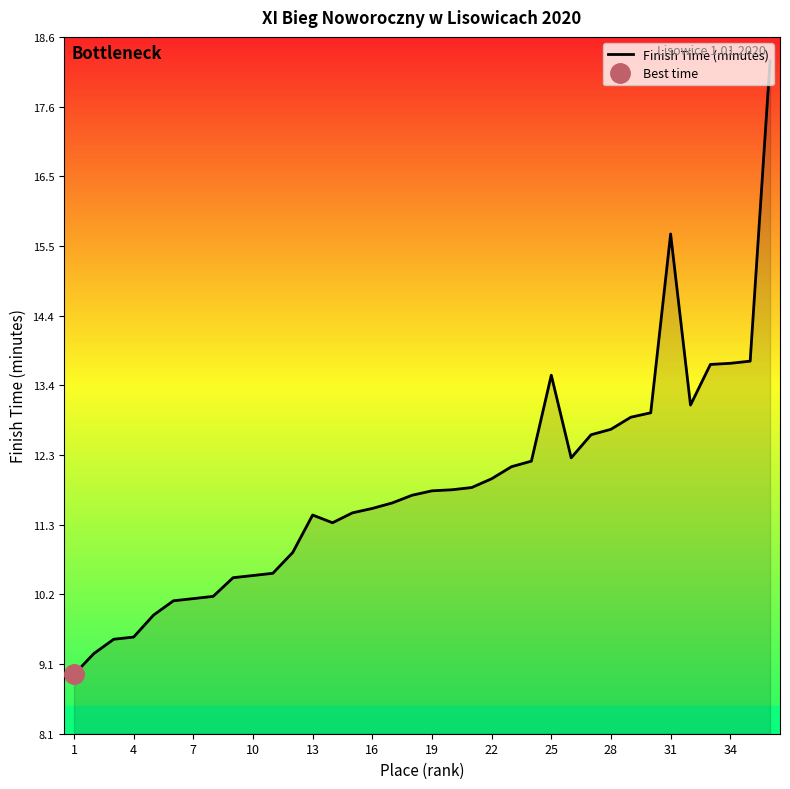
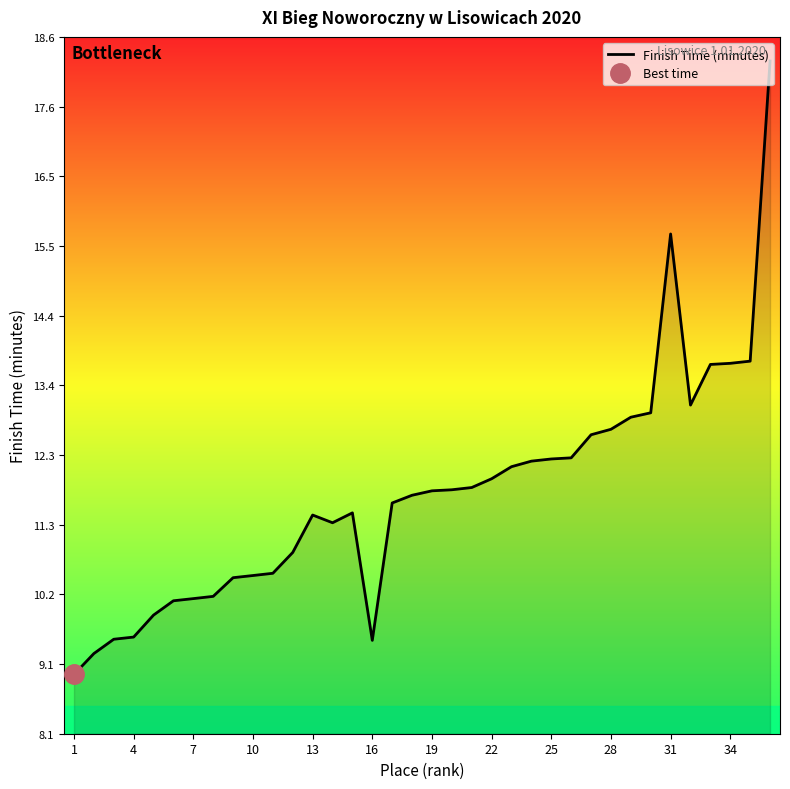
Finish Time (minutes), 16: 11.5 -> 9.5
Finish Time (minutes), 25: 13.5 -> 12.3
